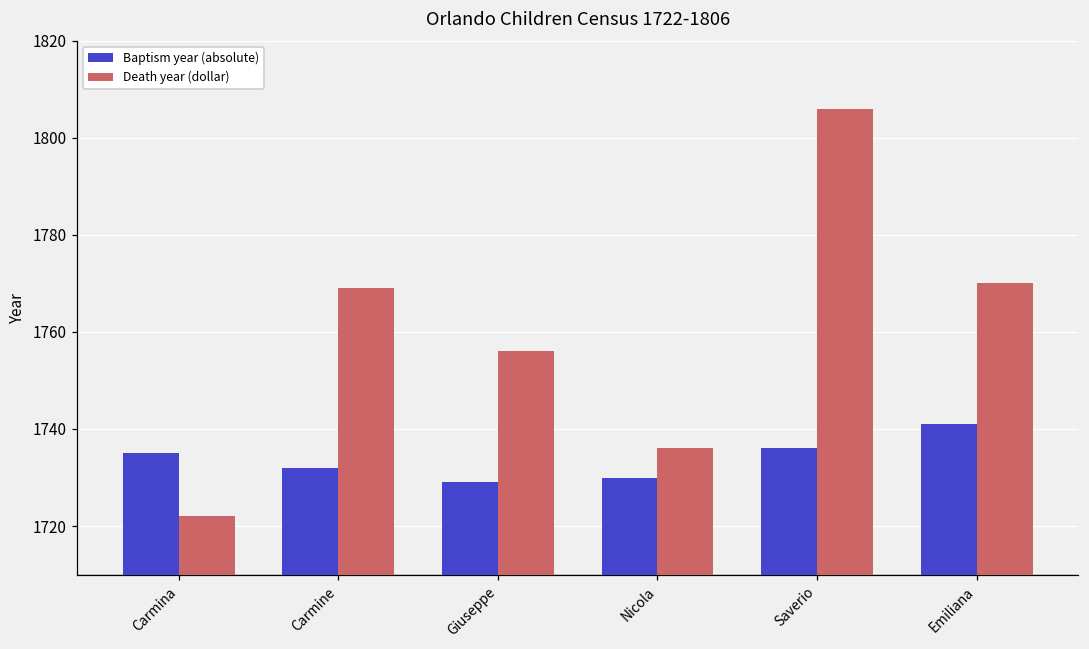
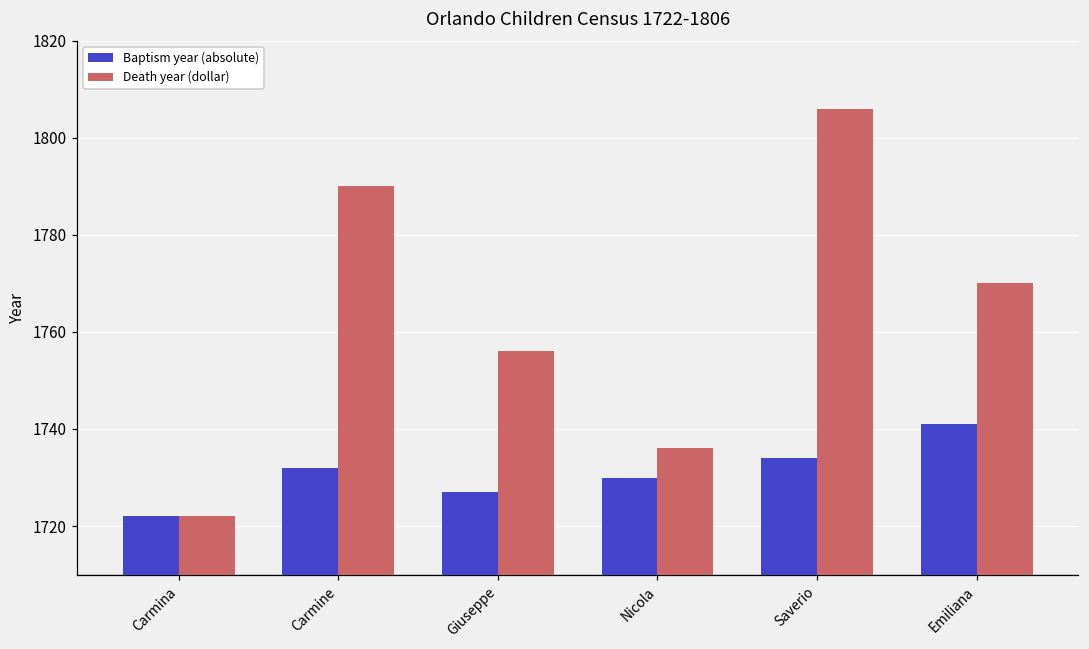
Baptism year (absolute), Carmina: 1735 -> 1722
Death year (dollar), Carmine: 1769 -> 1790
Baptism year (absolute), Giuseppe: 1729 -> 1727
Baptism year (absolute), Saverio: 1736 -> 1734
